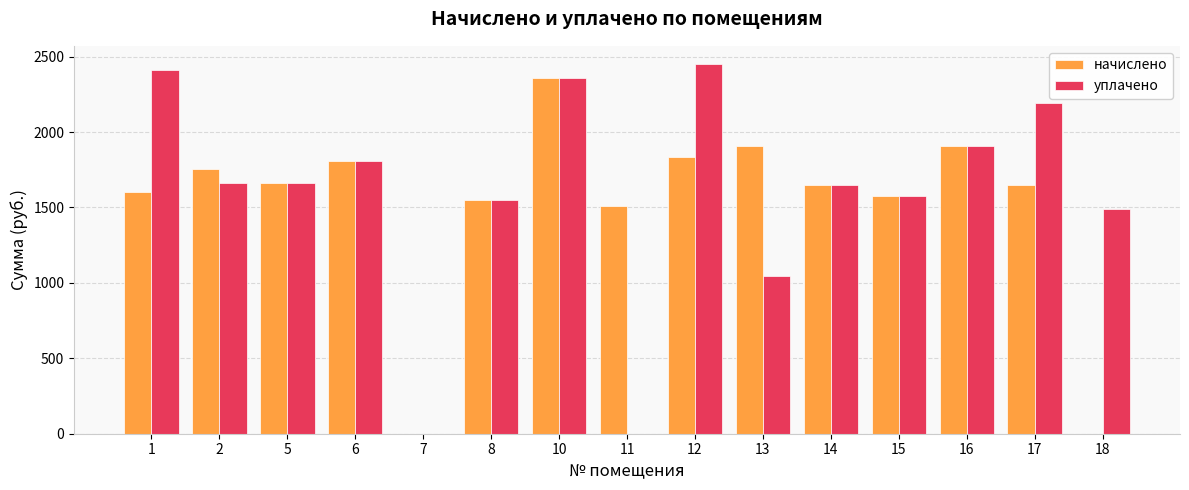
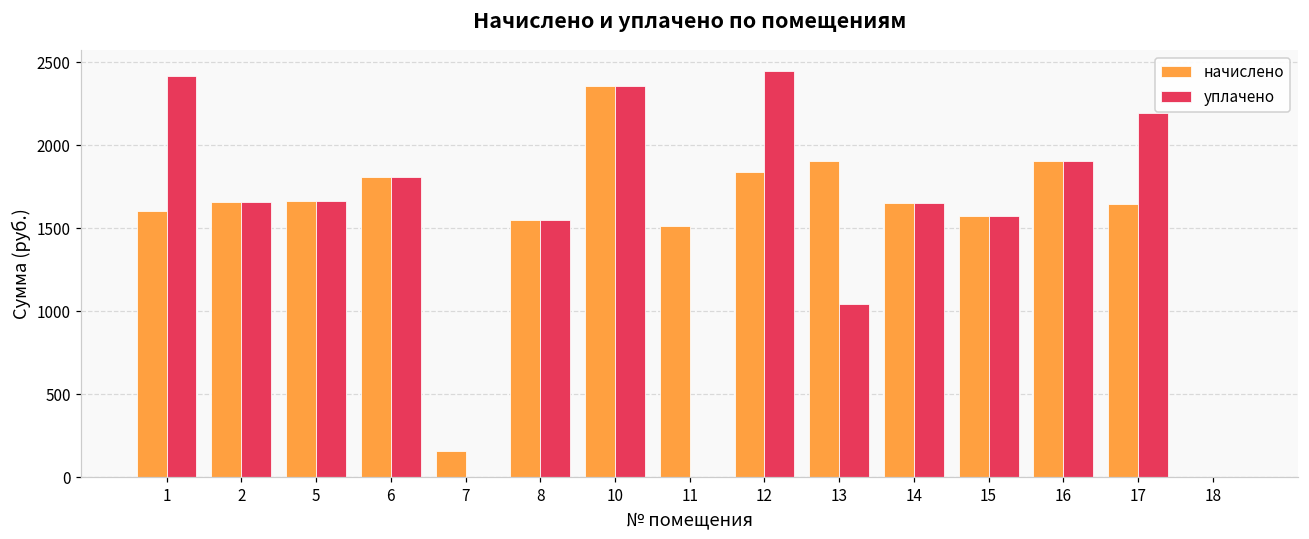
начислено, 2: 1760 -> 1660
начислено, 7: 0 -> 160
уплачено, 18: 1490 -> 0
